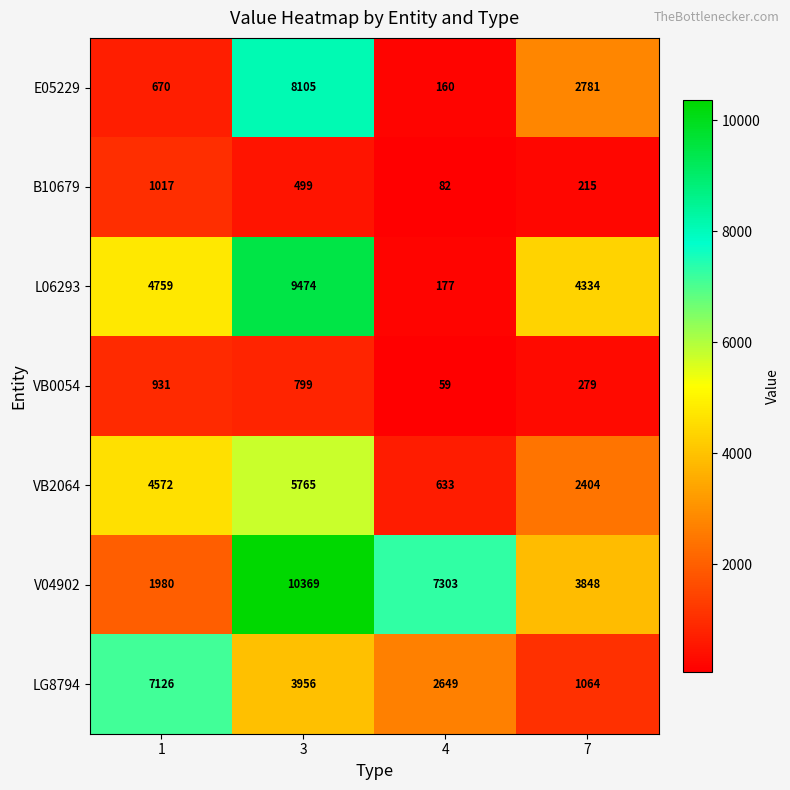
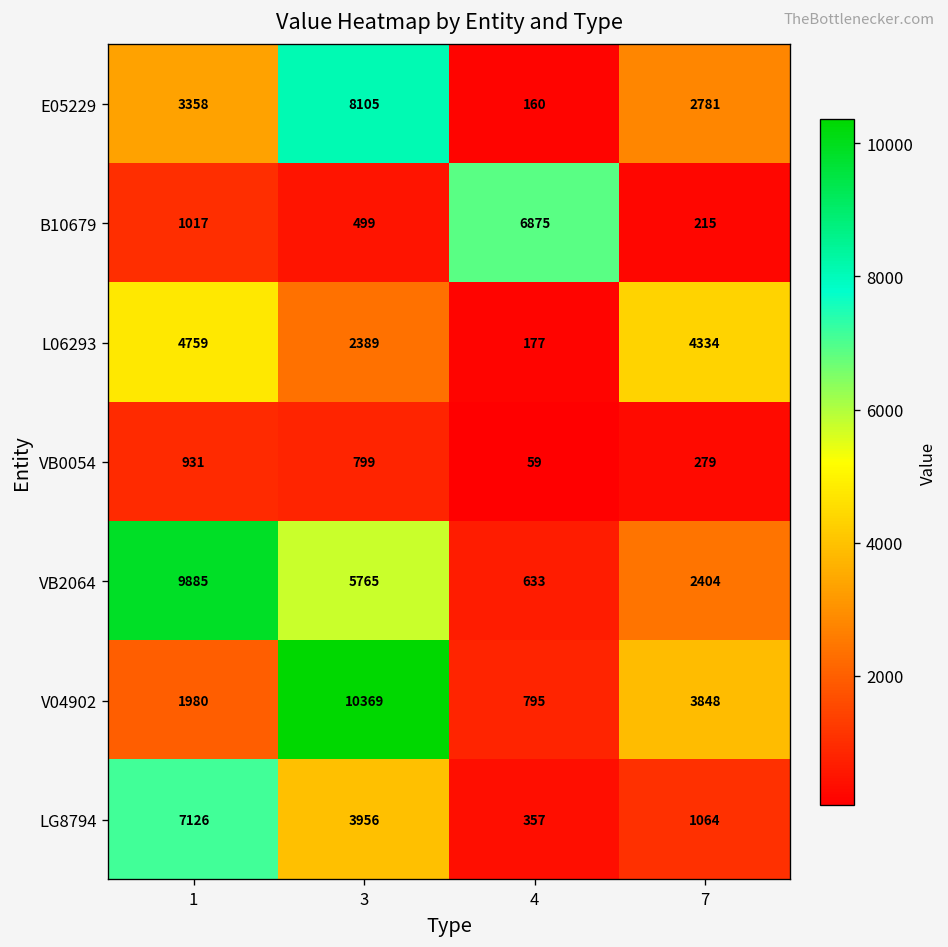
E05229, 1: 670 -> 3358
B10679, 4: 82 -> 6875
L06293, 3: 9474 -> 2389
VB2064, 1: 4572 -> 9885
V04902, 4: 7303 -> 795
LG8794, 4: 2649 -> 357
